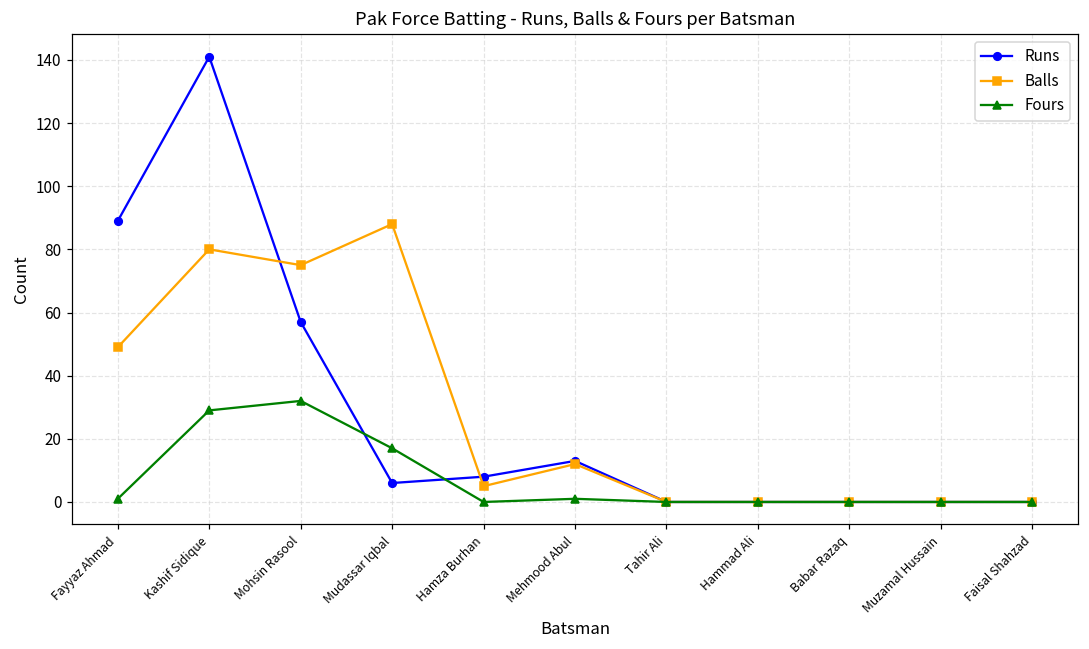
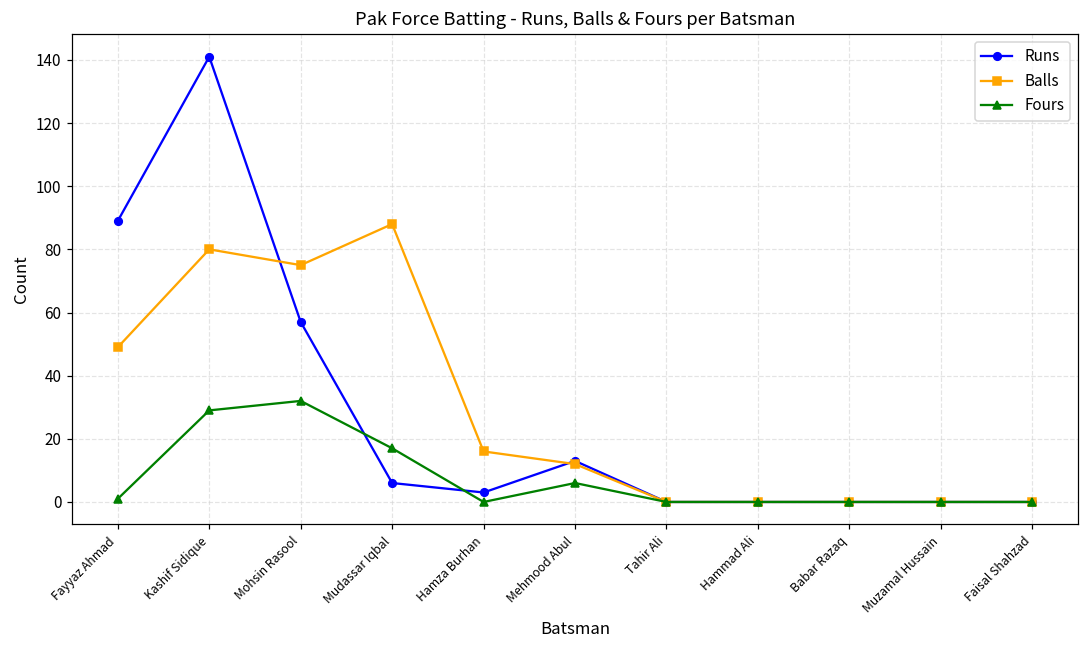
Runs, Hamza Burhan: 8 -> 3
Balls, Hamza Burhan: 5 -> 16
Fours, Mehmood Abul: 1 -> 6
